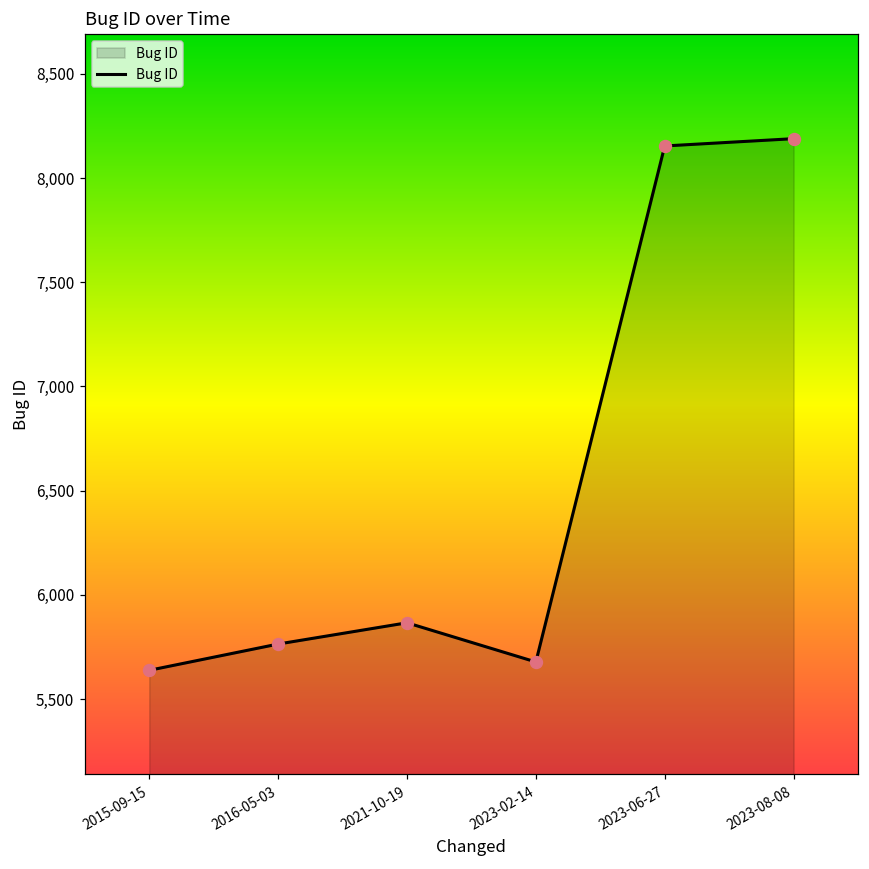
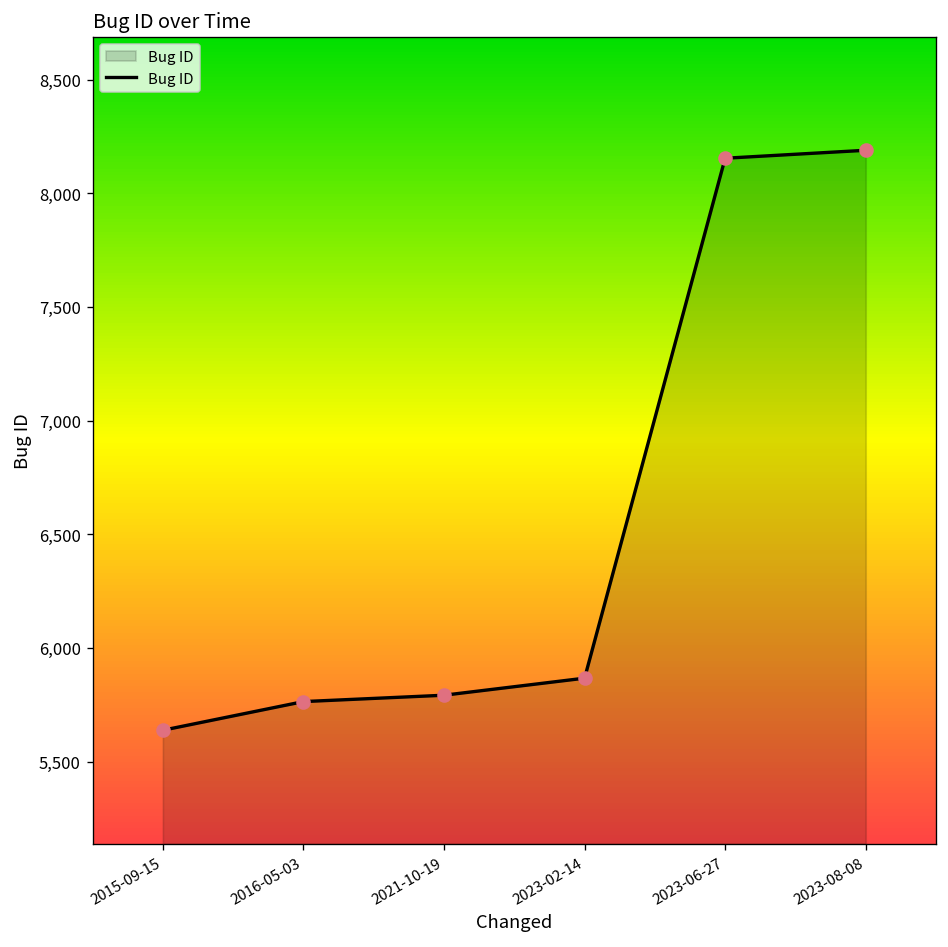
2021-10-19: 5,870 -> 5,790
2023-02-14: 5,680 -> 5,870
